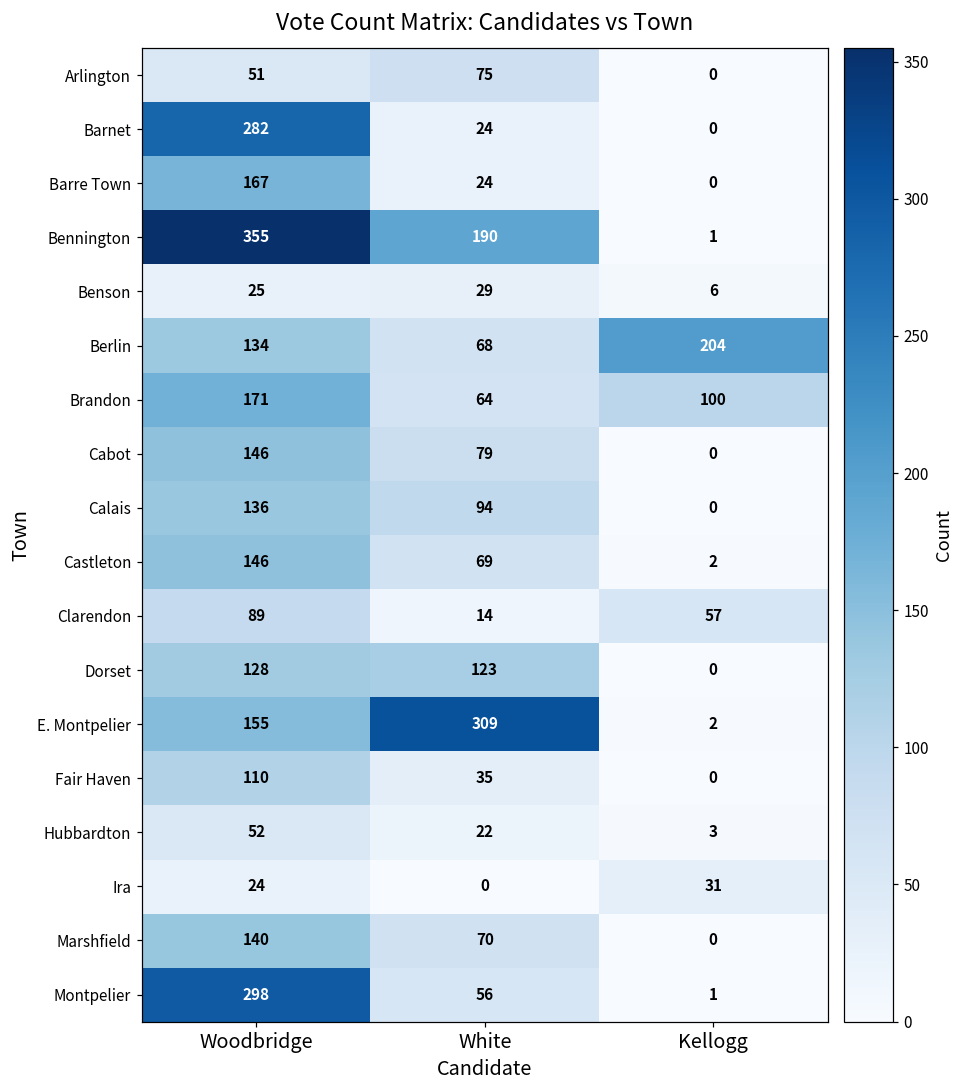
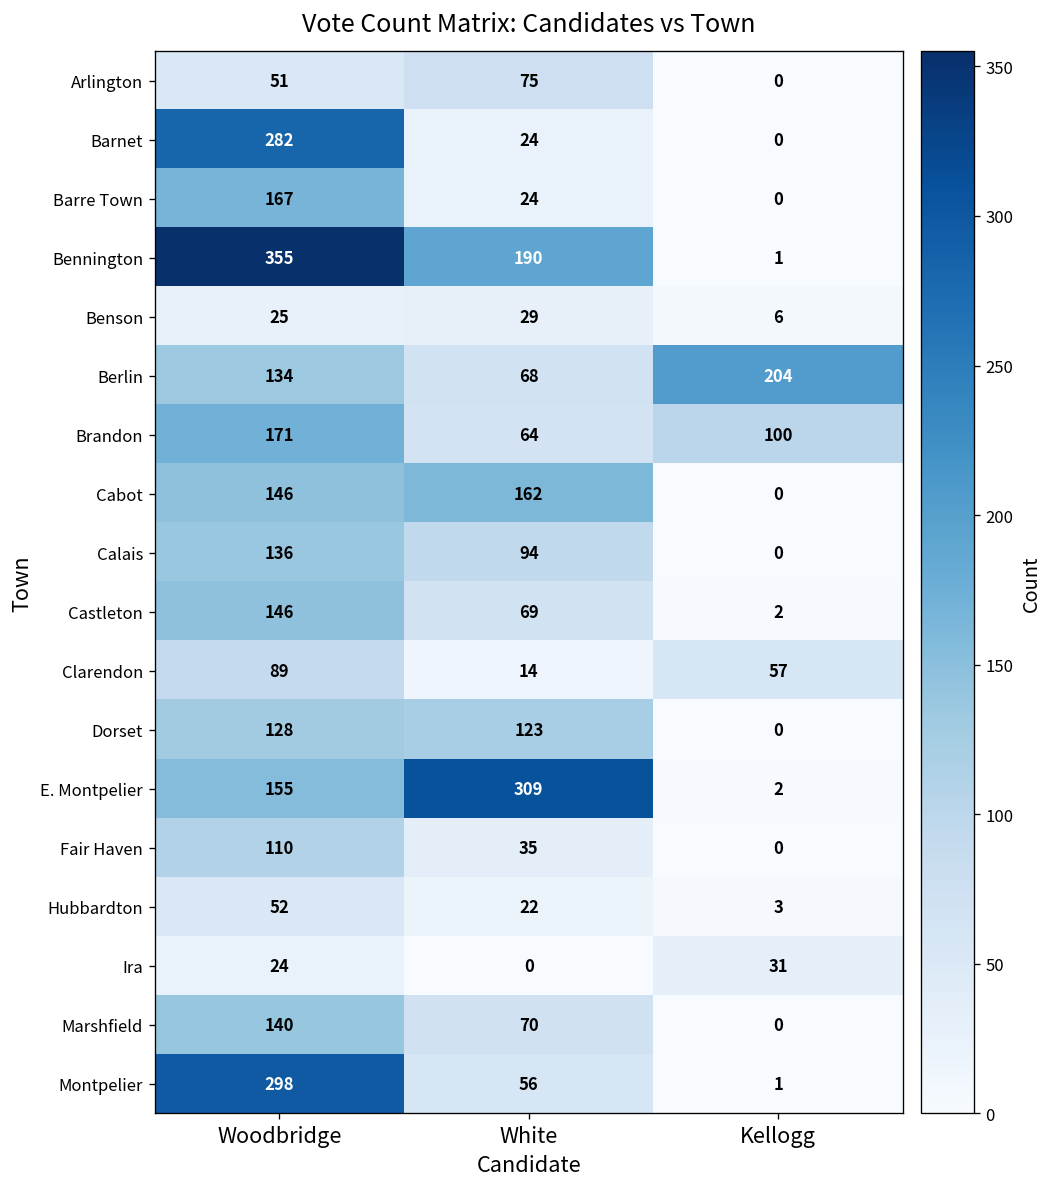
Cabot, White: 79 -> 162
